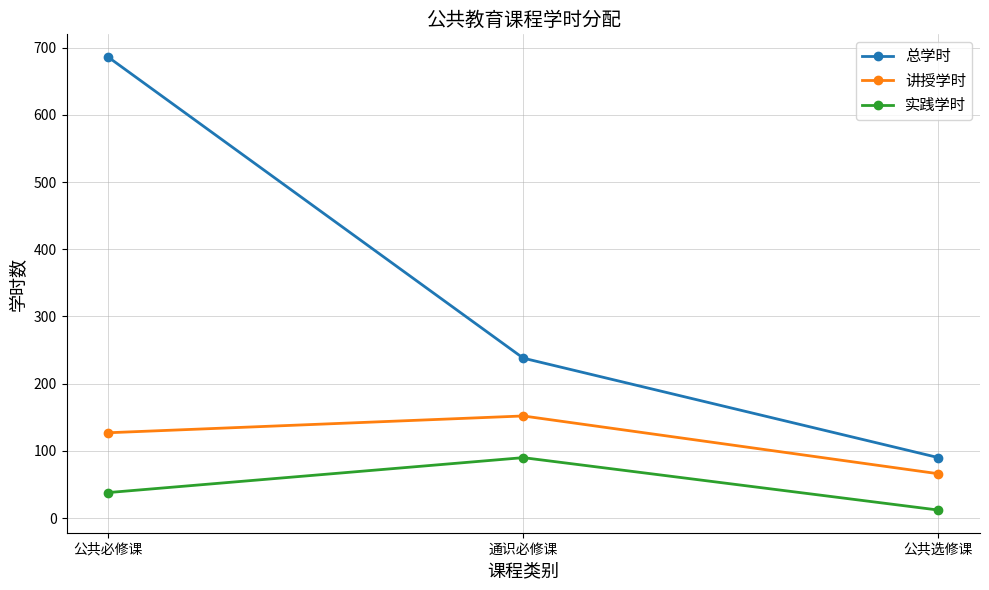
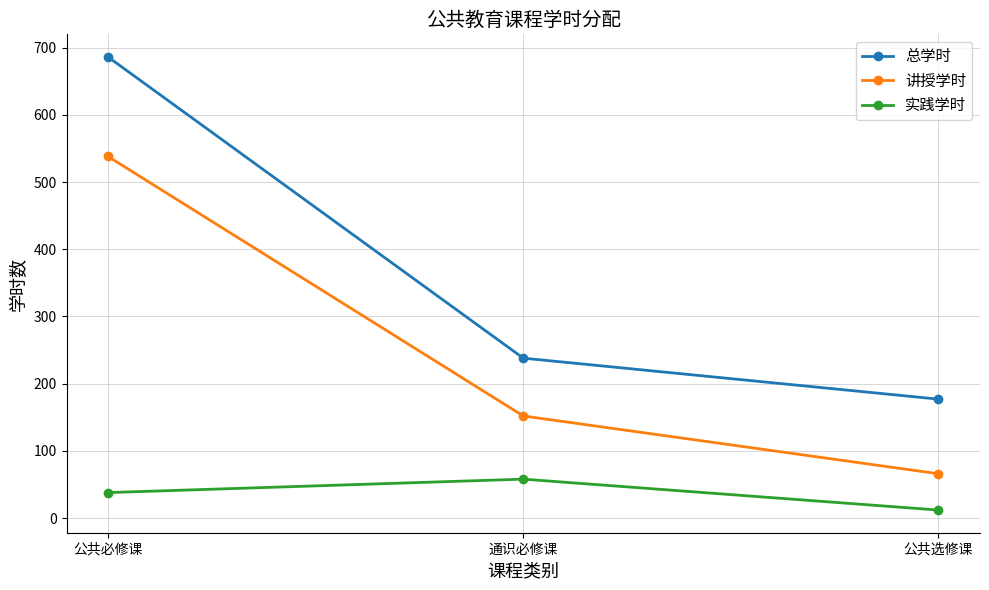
讲授学时, 公共必修课: 130 -> 540
实践学时, 通识必修课: 90 -> 60
总学时, 公共选修课: 90 -> 180
